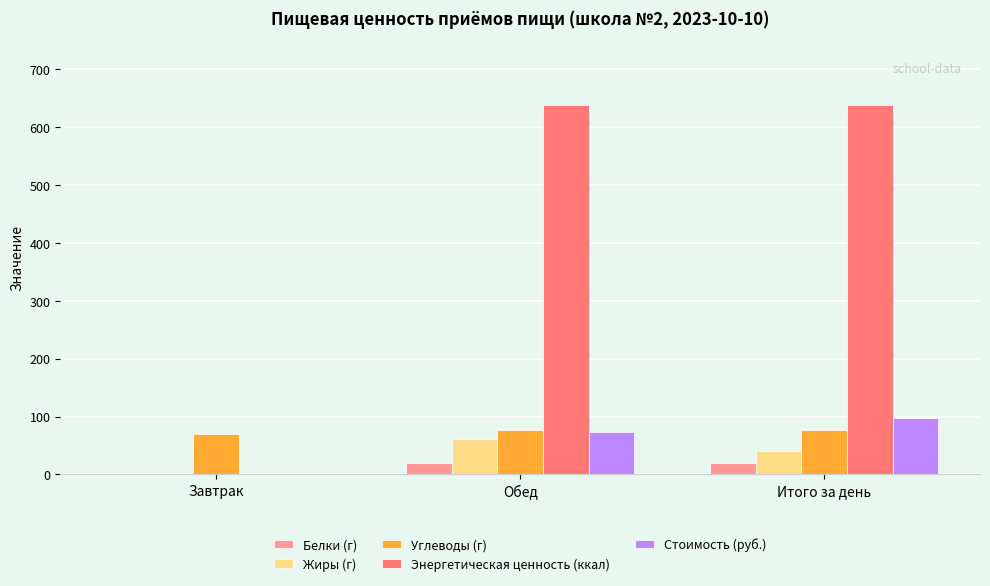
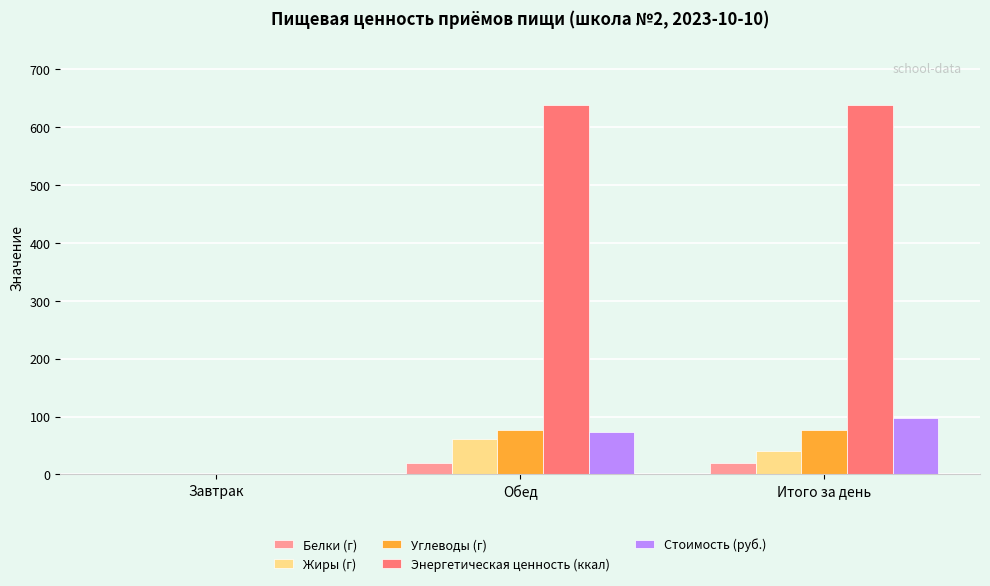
Углеводы (г), Завтрак: 70 -> 0
